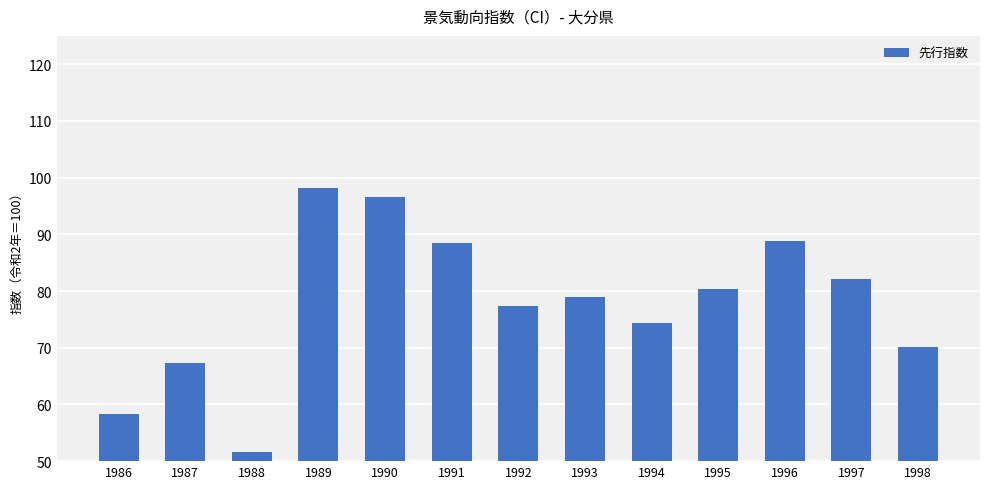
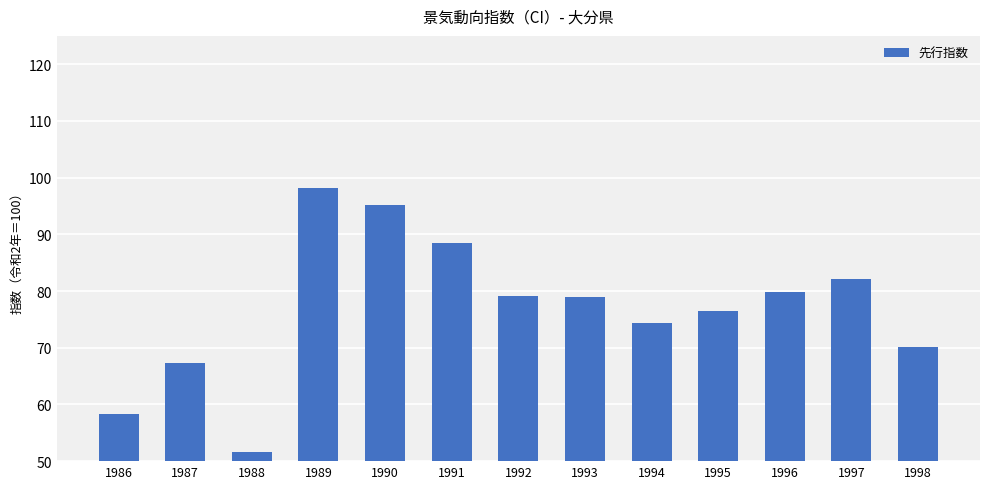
1990: 97 -> 95
1992: 77 -> 79
1995: 80 -> 77
1996: 89 -> 80
